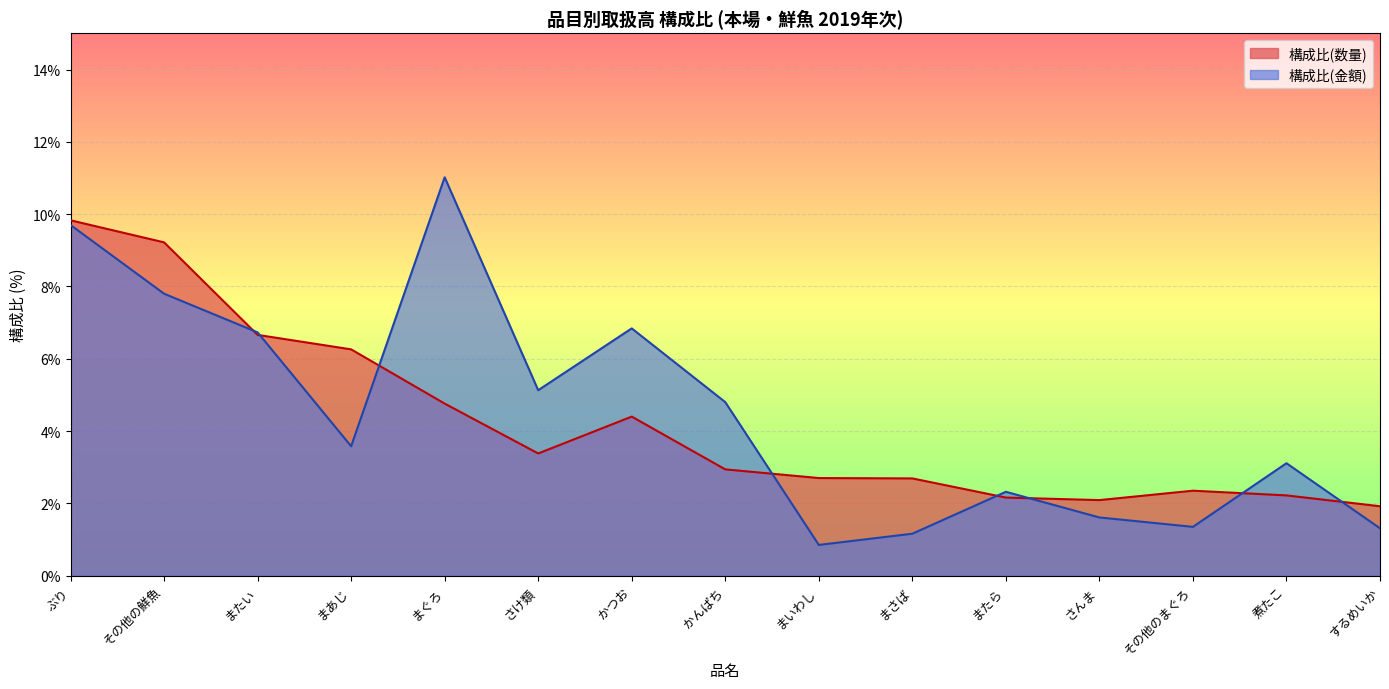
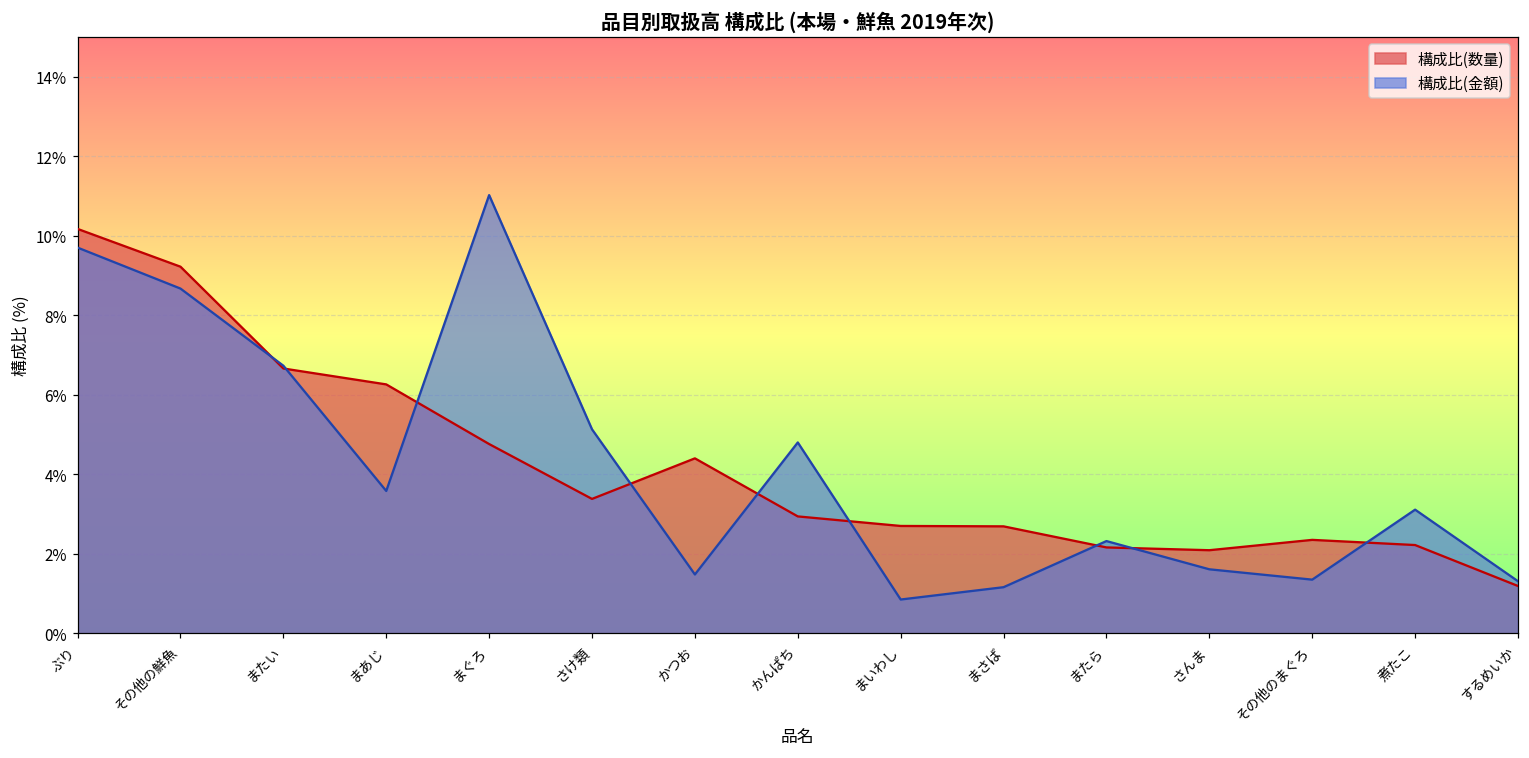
構成比(数量), ぶり: 9.8% -> 10.2%
構成比(金額), その他の鮮魚: 7.8% -> 8.7%
構成比(金額), かつお: 6.8% -> 1.5%
構成比(数量), するめいか: 1.9% -> 1.2%
